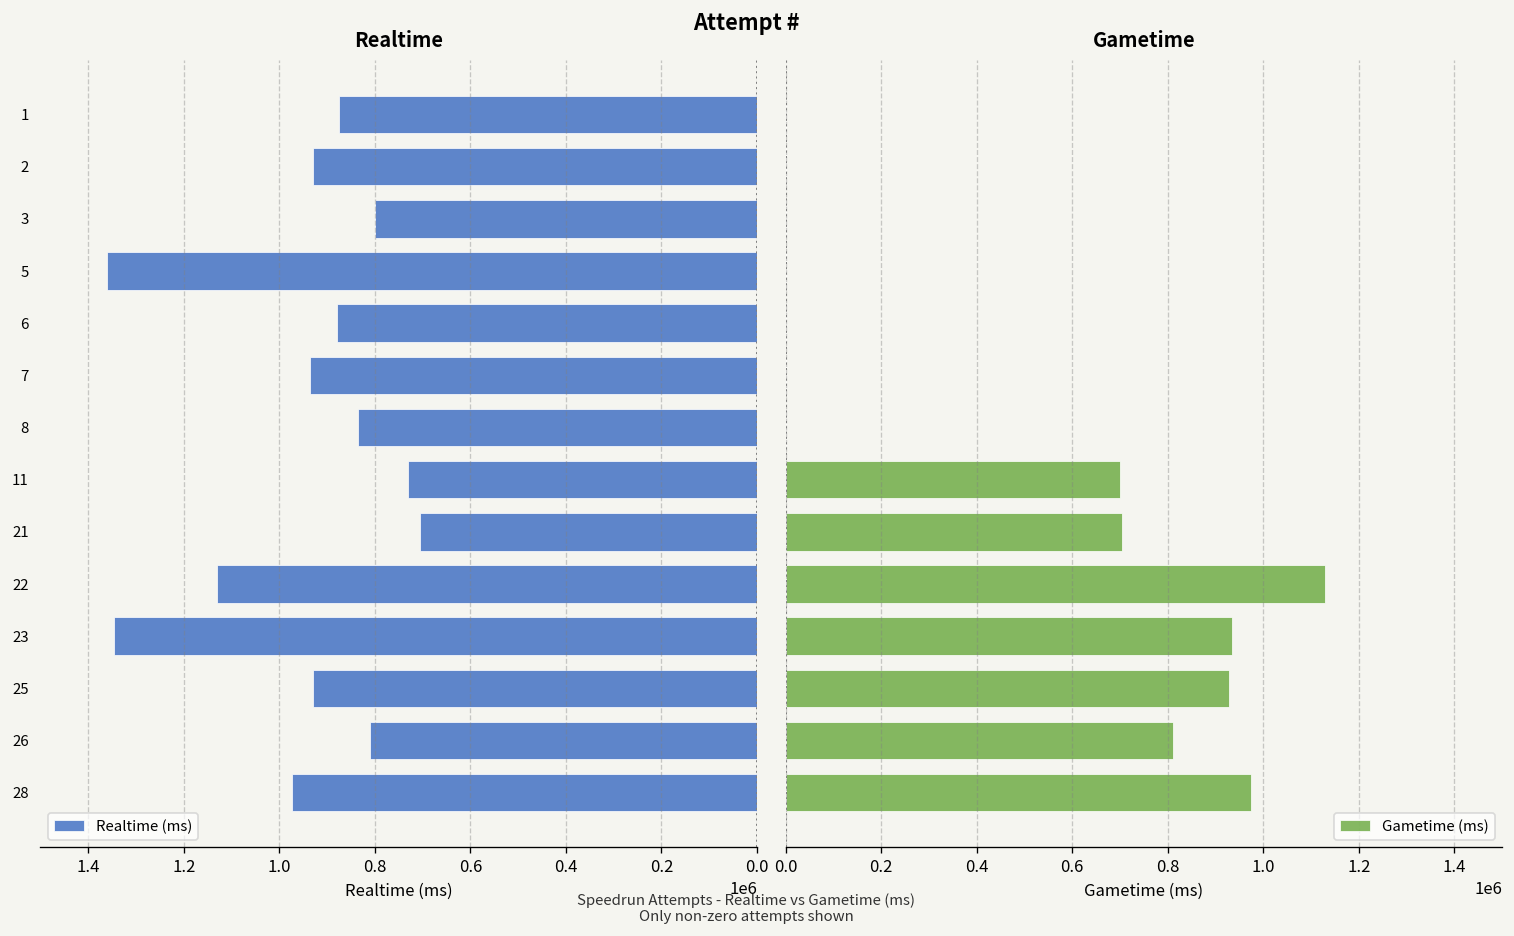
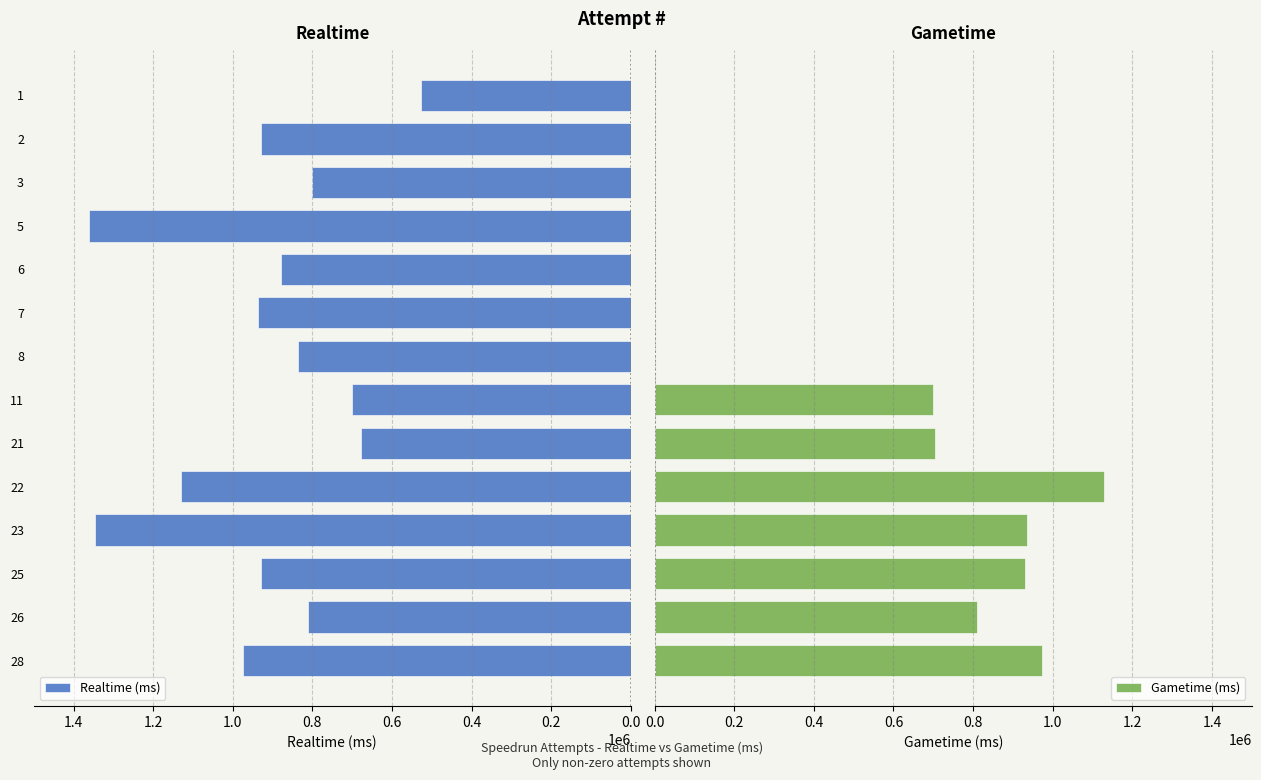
Realtime, 1: 880000 -> 530000
Realtime, 11: 730000 -> 700000
Realtime, 21: 700000 -> 680000
